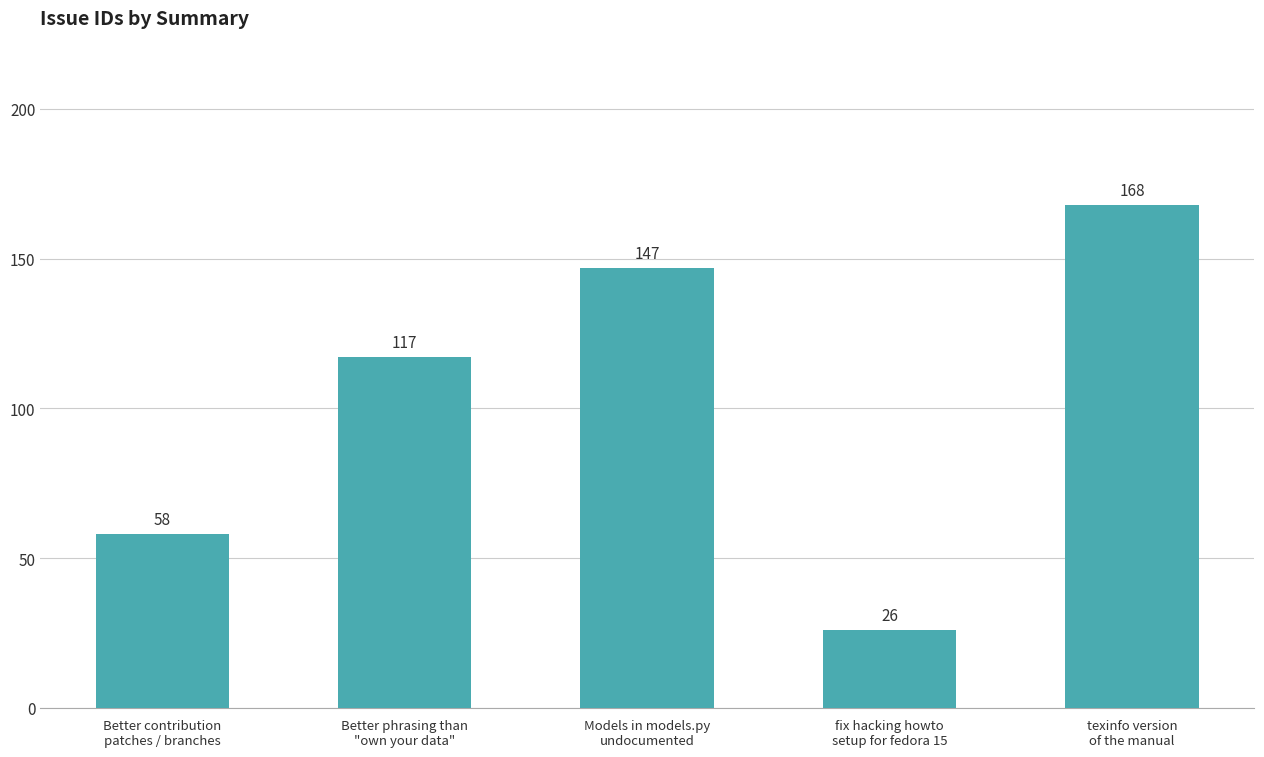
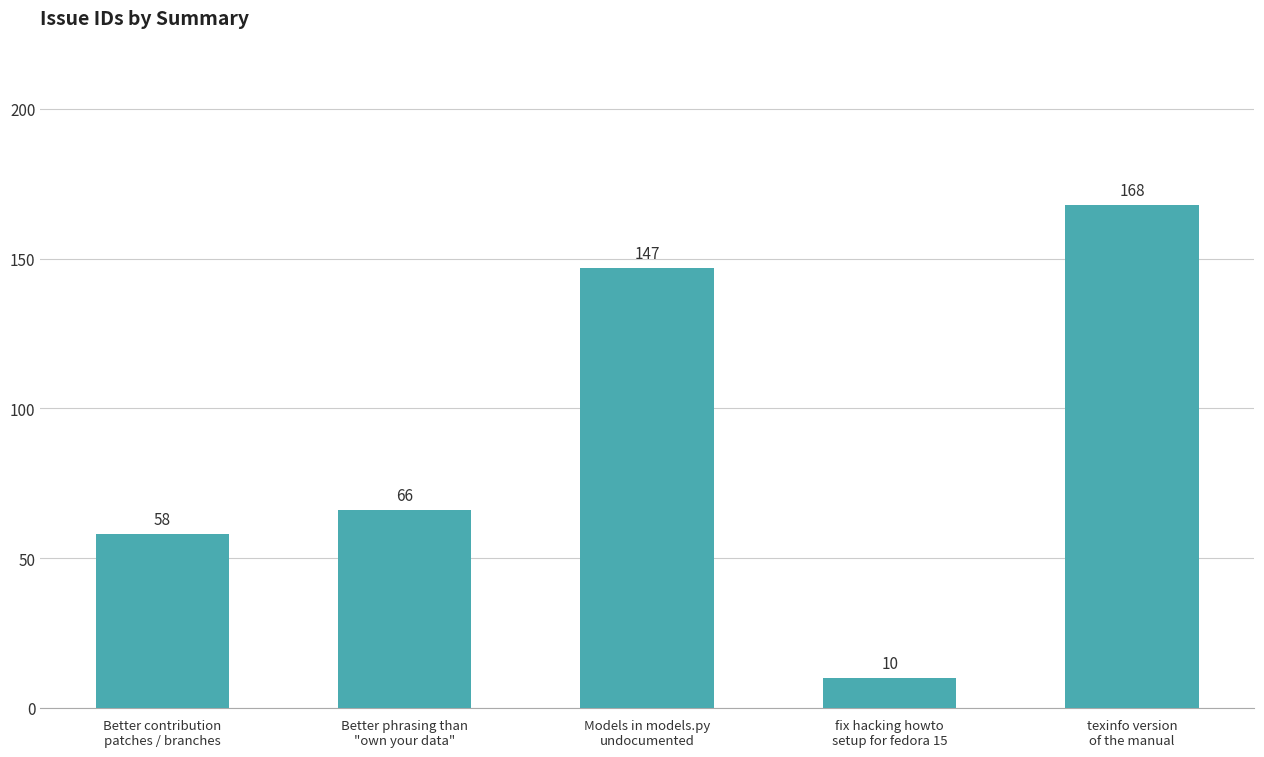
Better phrasing than "own your data": 117 -> 66
fix hacking howto setup for fedora 15: 26 -> 10
